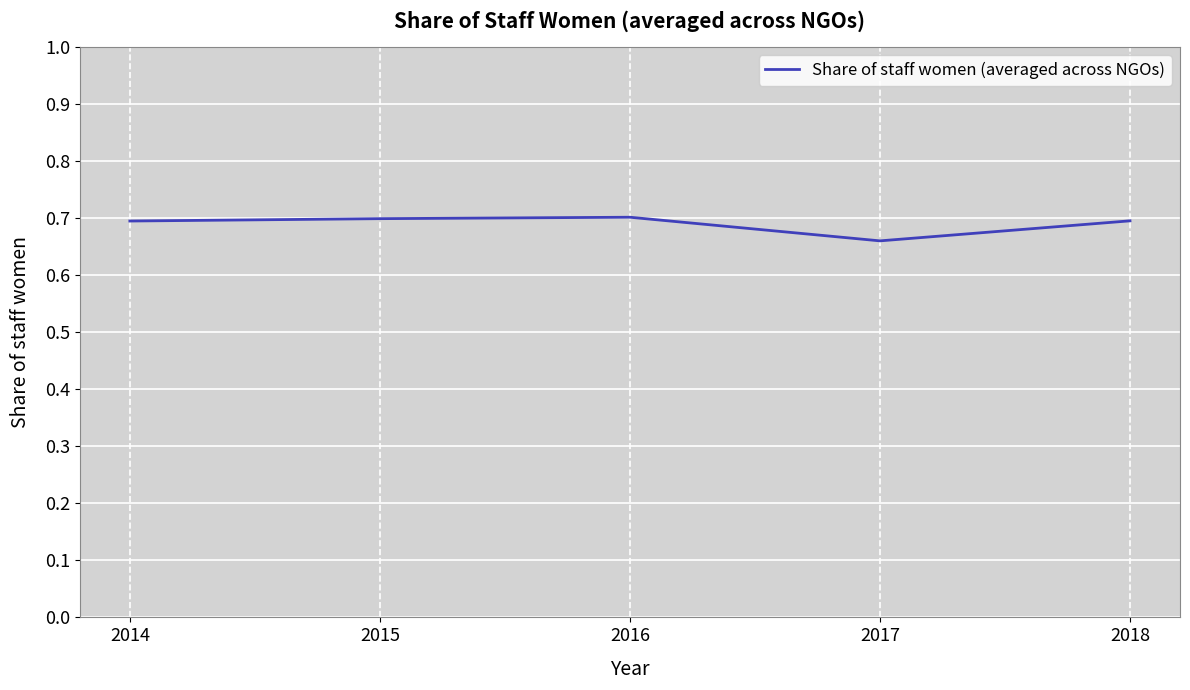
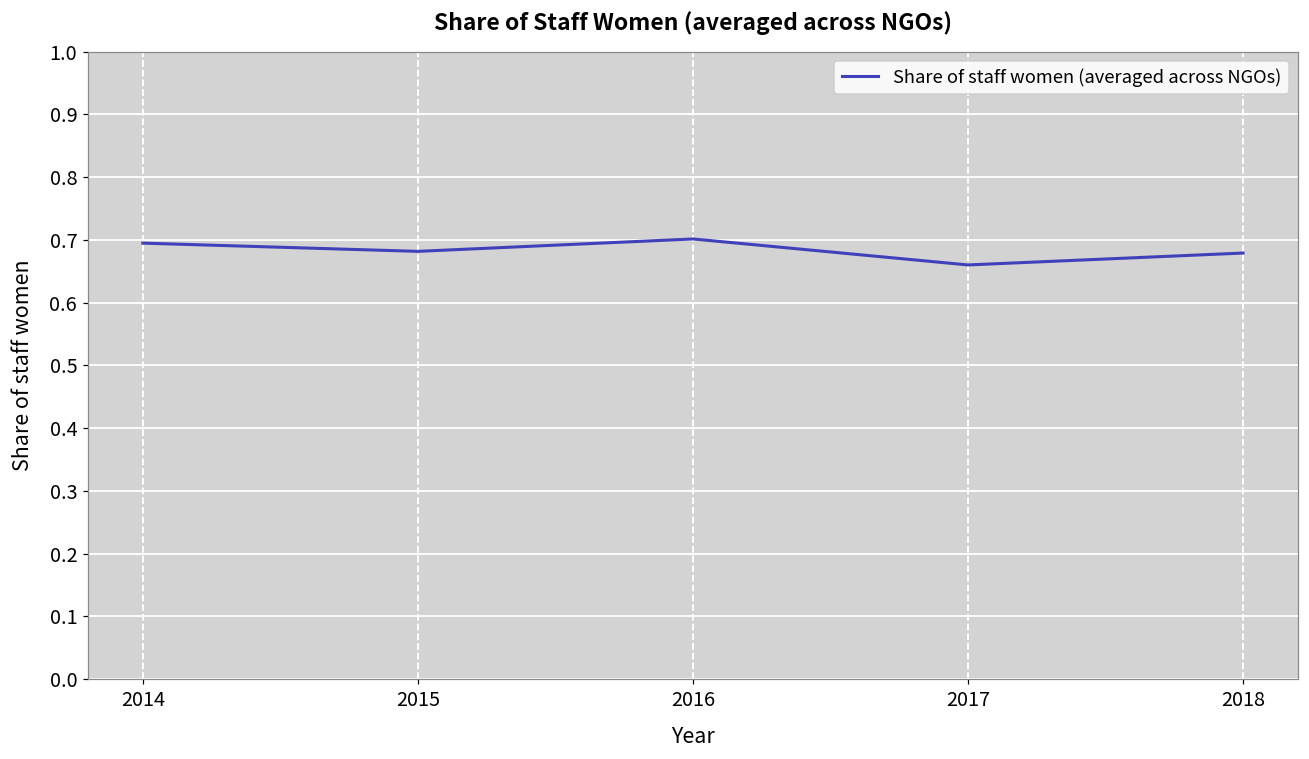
2015: 0.70 -> 0.68
2018: 0.70 -> 0.68
